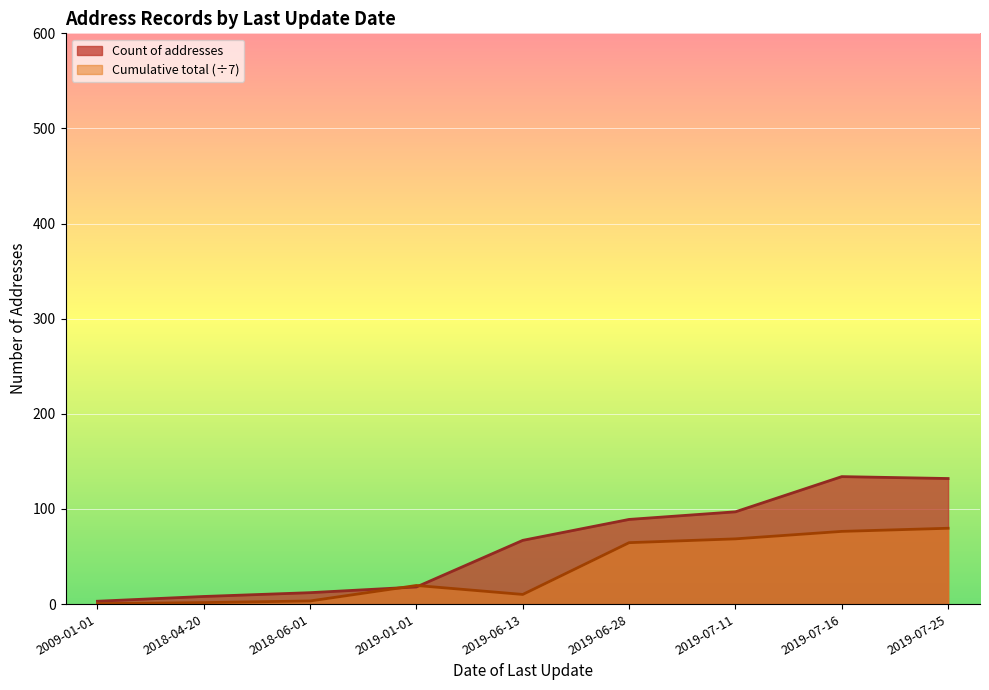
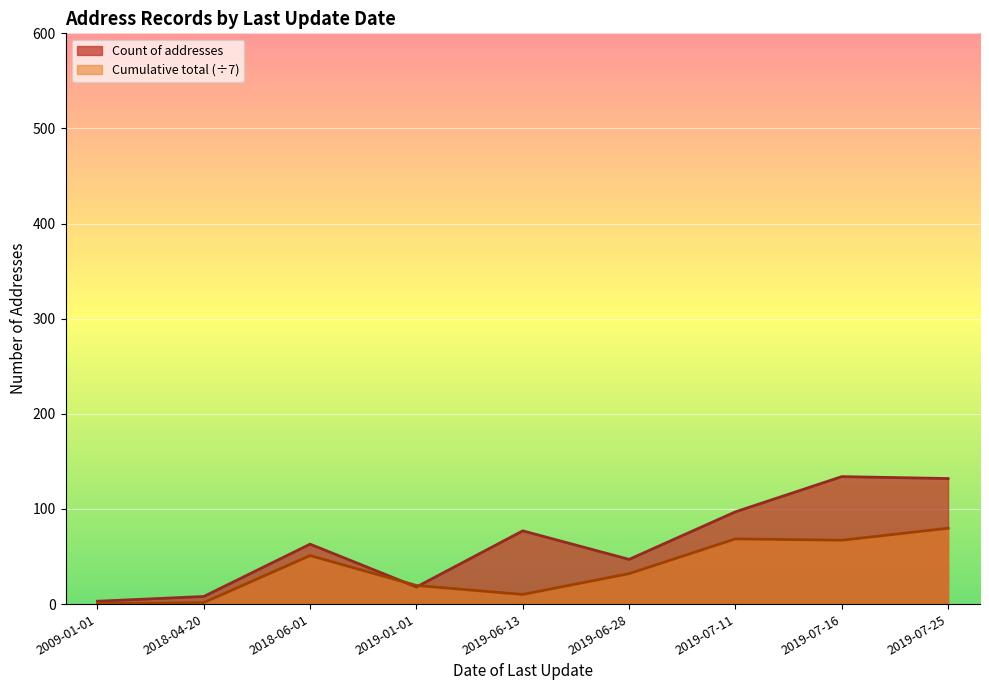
Count of addresses, 2018-06-01: 10 -> 60
Cumulative total (÷7), 2018-06-01: 0 -> 50
Count of addresses, 2019-06-13: 70 -> 80
Count of addresses, 2019-06-28: 90 -> 50
Cumulative total (÷7), 2019-06-28: 60 -> 30
Cumulative total (÷7), 2019-07-16: 80 -> 70
